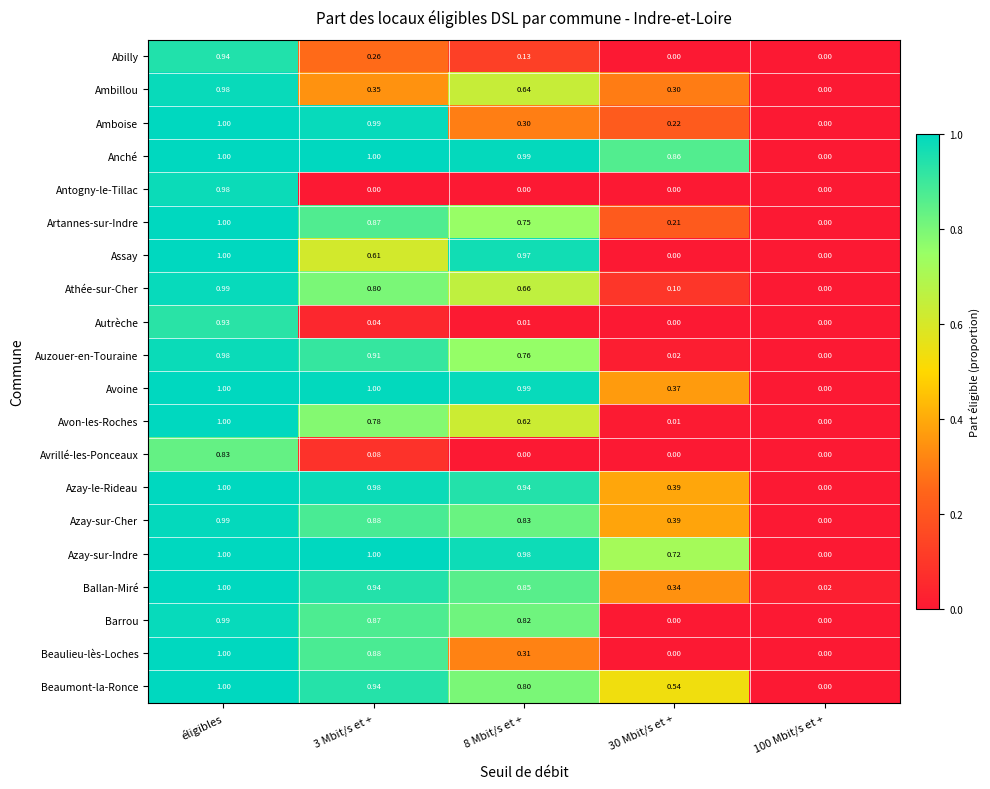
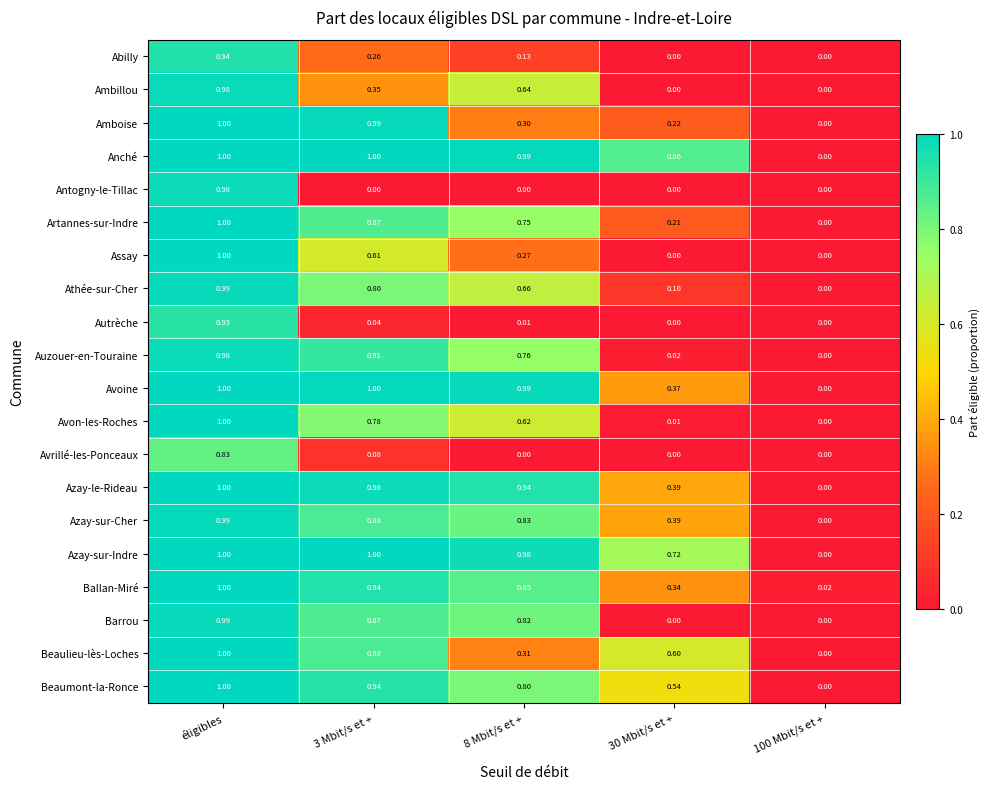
Ambillou, 30 Mbit/s et +: 0.30 -> 0.00
Assay, 8 Mbit/s et +: 0.97 -> 0.27
Beaulieu-lès-Loches, 30 Mbit/s et +: 0.00 -> 0.60
